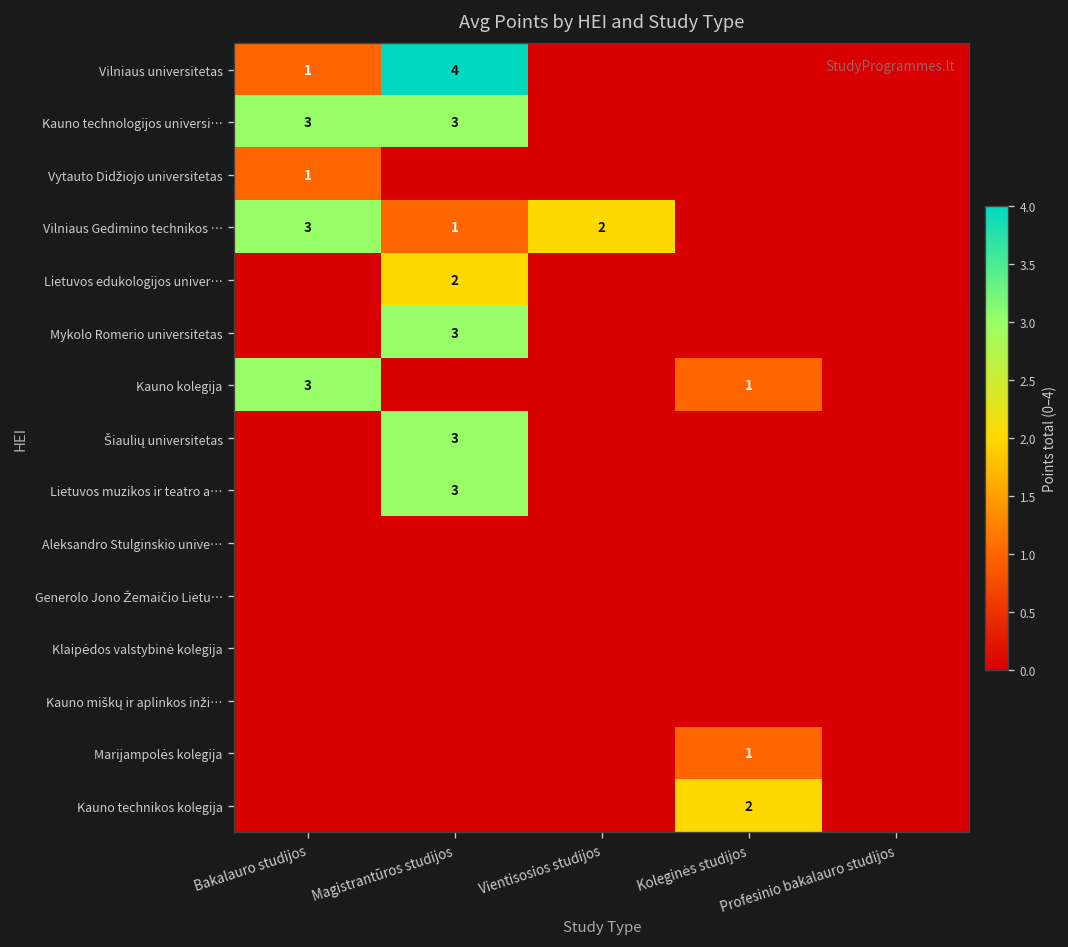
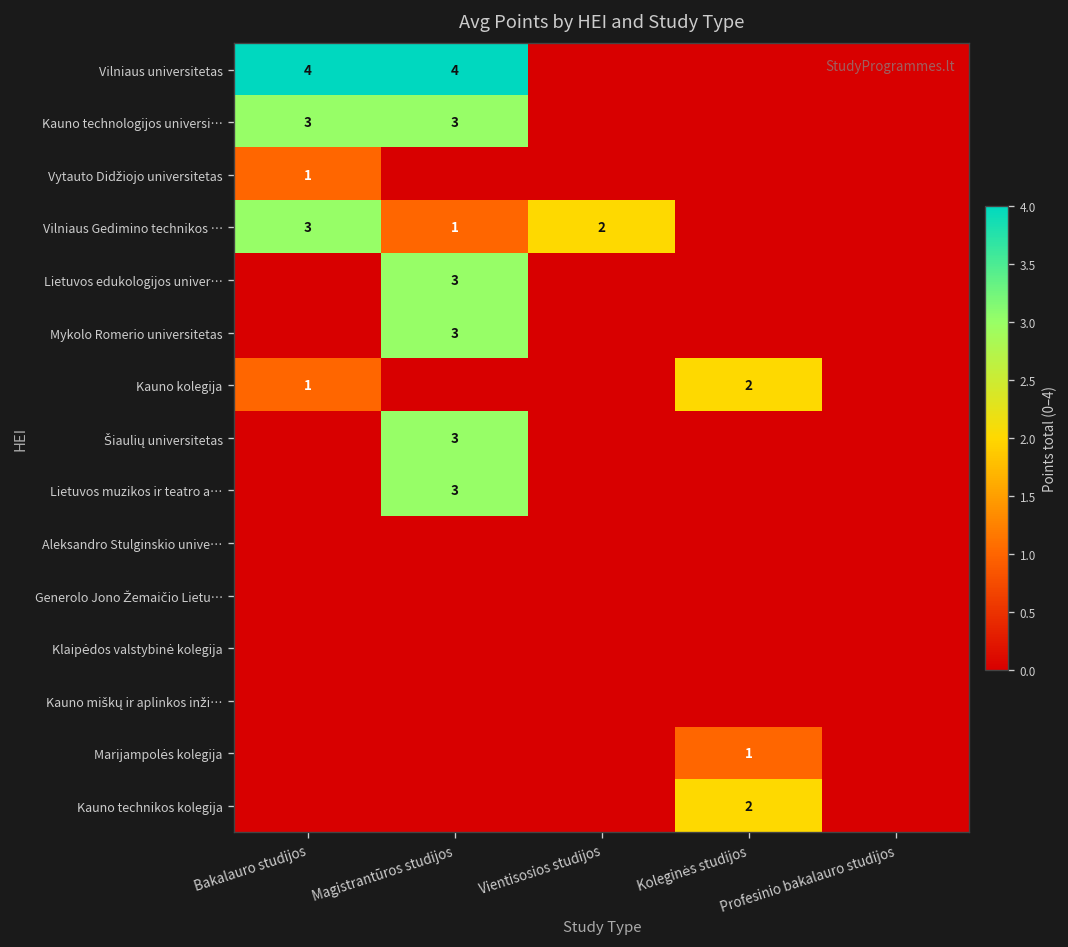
Vilniaus universitetas, Bakalauro studijos: 1 -> 4
Lietuvos edukologijos univer…, Magistrantūros studijos: 2 -> 3
Kauno kolegija, Bakalauro studijos: 3 -> 1
Kauno kolegija, Koleginės studijos: 1 -> 2
